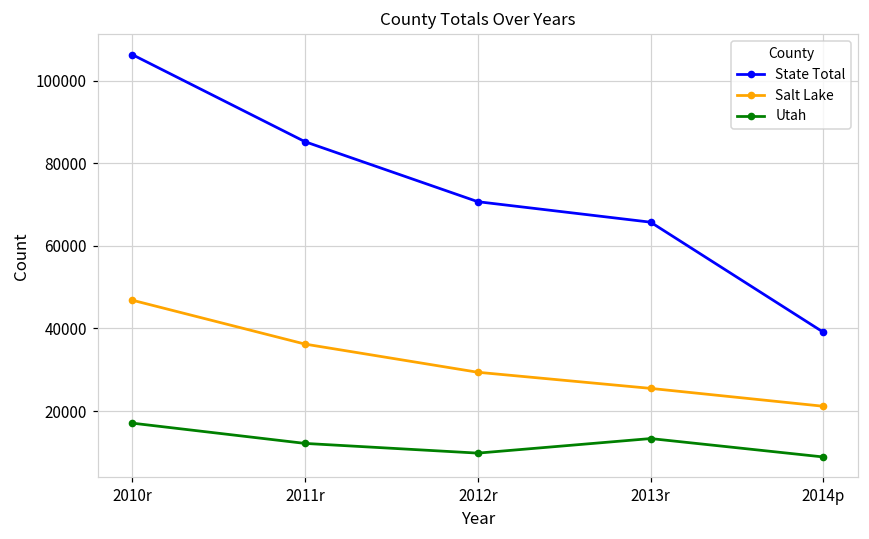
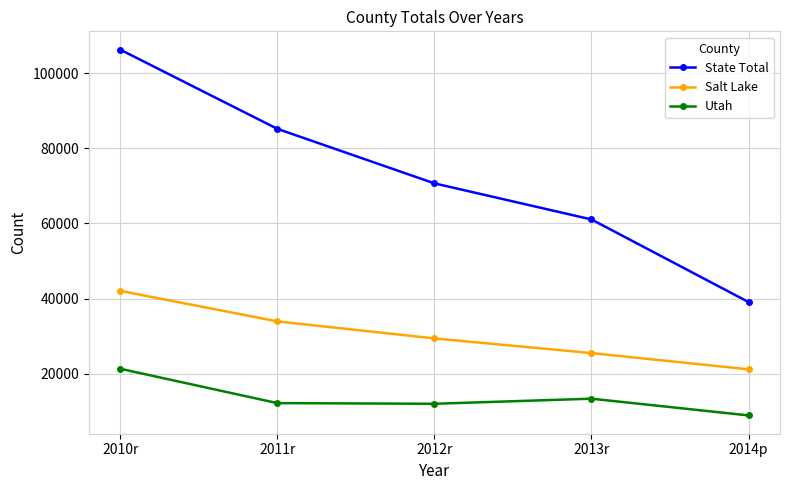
Salt Lake, 2010r: 47000 -> 42000
Utah, 2010r: 17000 -> 21000
Salt Lake, 2011r: 36000 -> 34000
Utah, 2012r: 10000 -> 12000
State Total, 2013r: 66000 -> 61000
